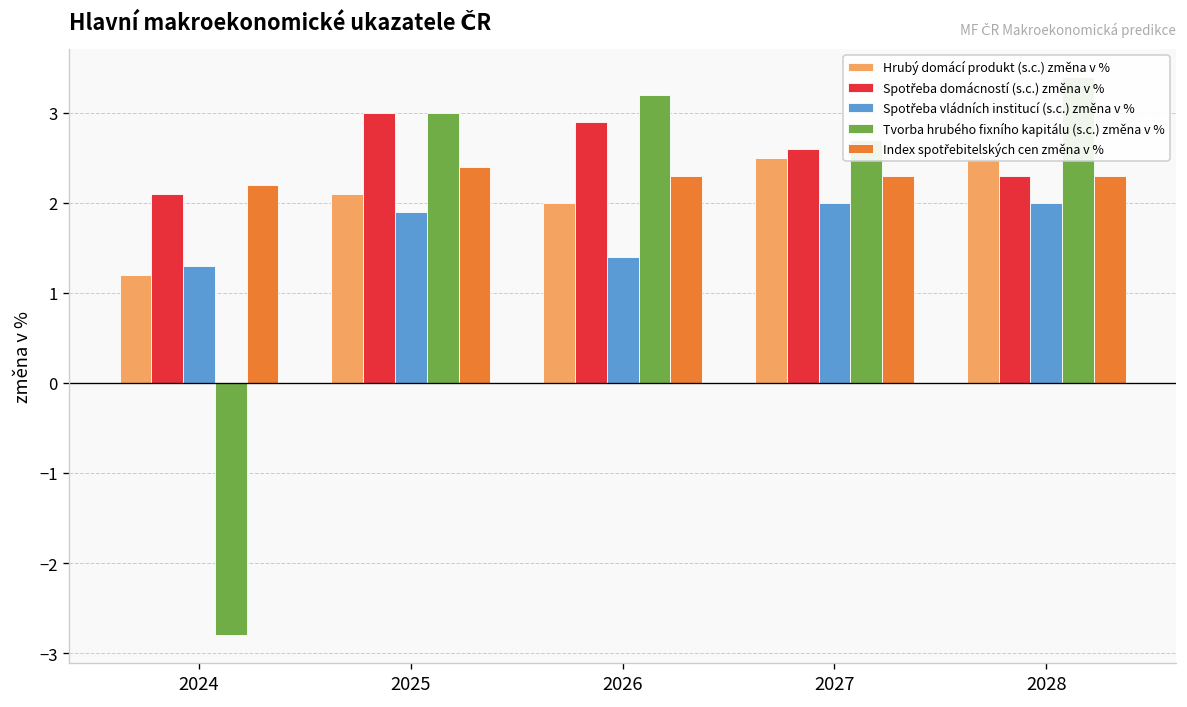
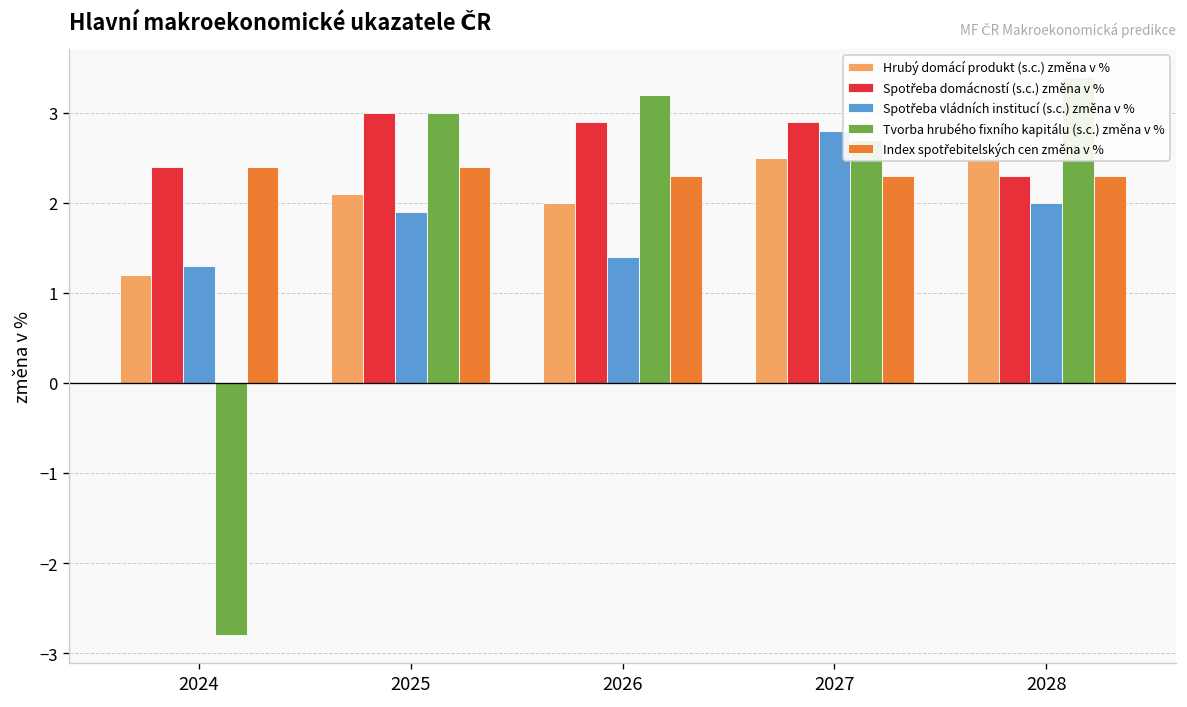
Spotřeba domácností (s.c.) změna v %, 2024: 2.1 -> 2.4
Index spotřebitelských cen změna v %, 2024: 2.2 -> 2.4
Spotřeba domácností (s.c.) změna v %, 2027: 2.6 -> 2.9
Spotřeba vládních institucí (s.c.) změna v %, 2027: 2.0 -> 2.8
